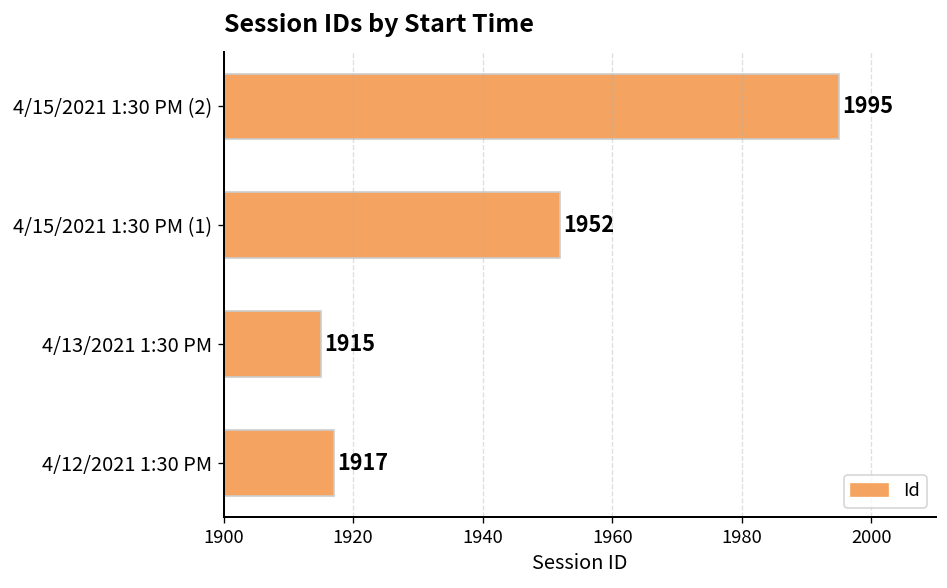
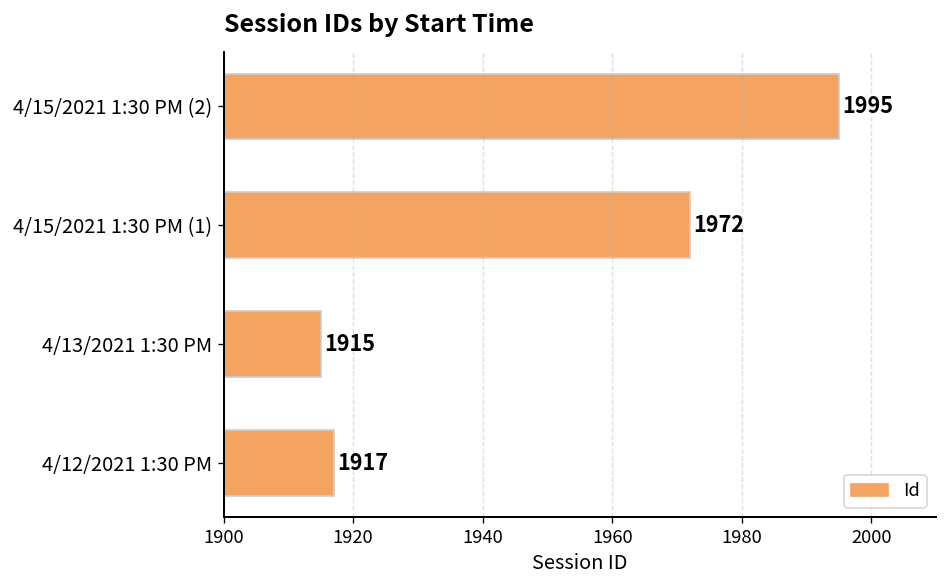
4/15/2021 1:30 PM (1): 1952 -> 1972
